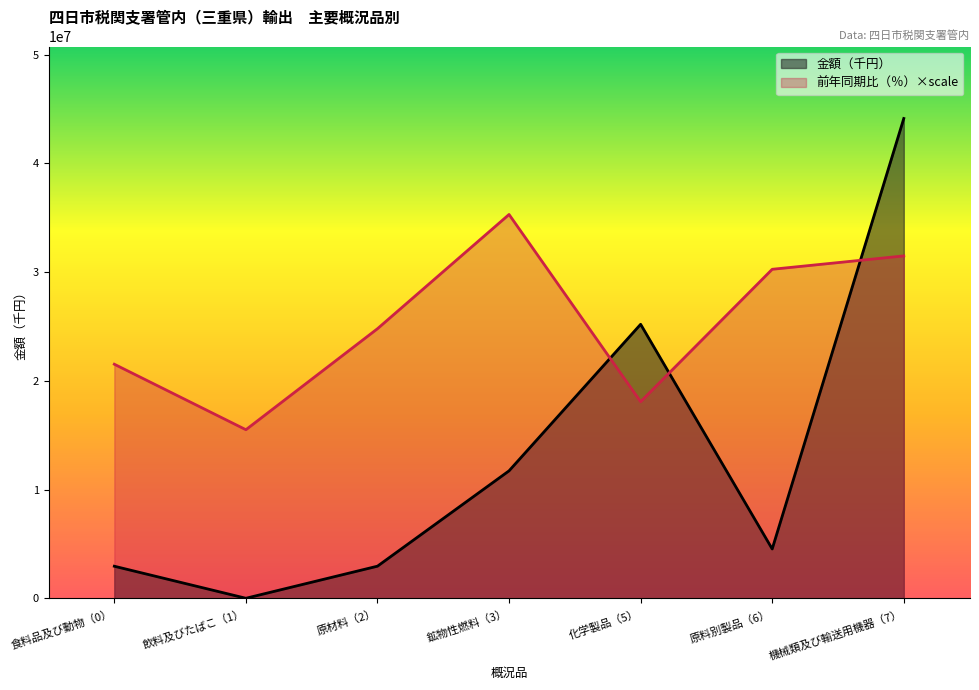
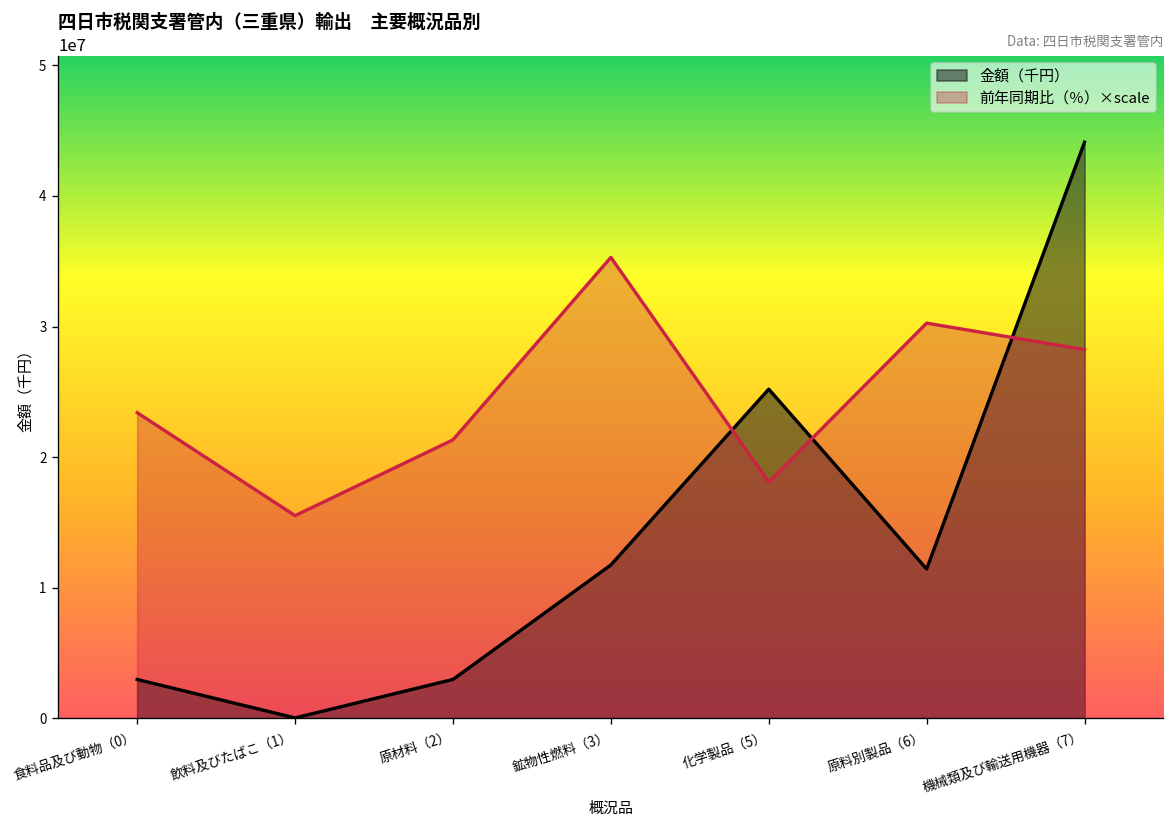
前年同期比（％）×scale, 食料品及び動物（0）: 21500000 -> 23400000
前年同期比（％）×scale, 原材料（2）: 24800000 -> 21300000
金額（千円）, 原料別製品（6）: 4500000 -> 11400000
前年同期比（％）×scale, 機械類及び輸送用機器（7）: 31500000 -> 28200000
